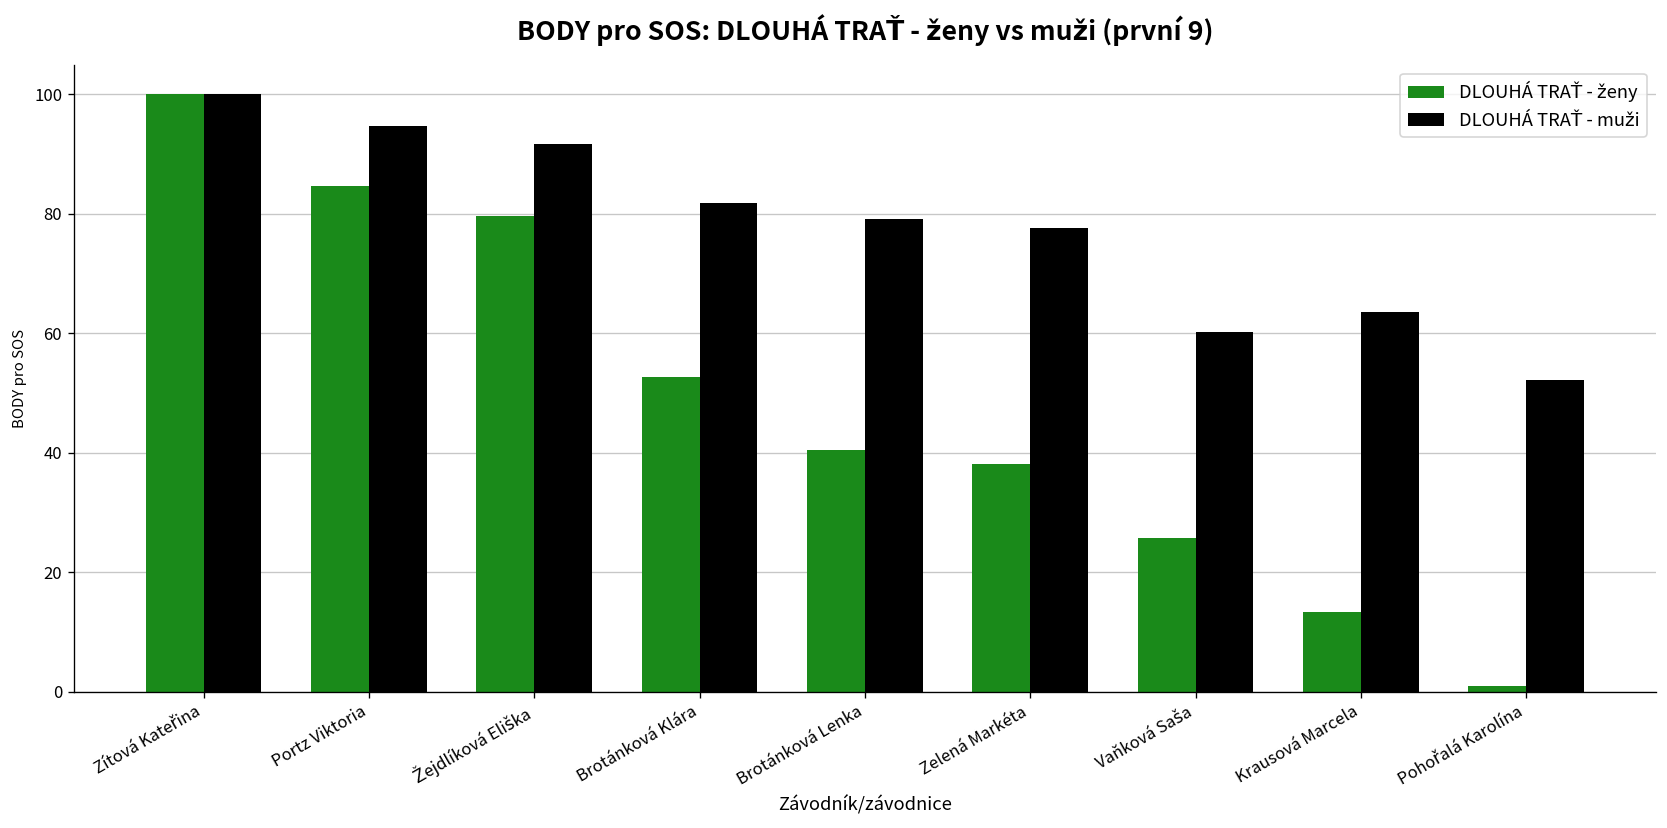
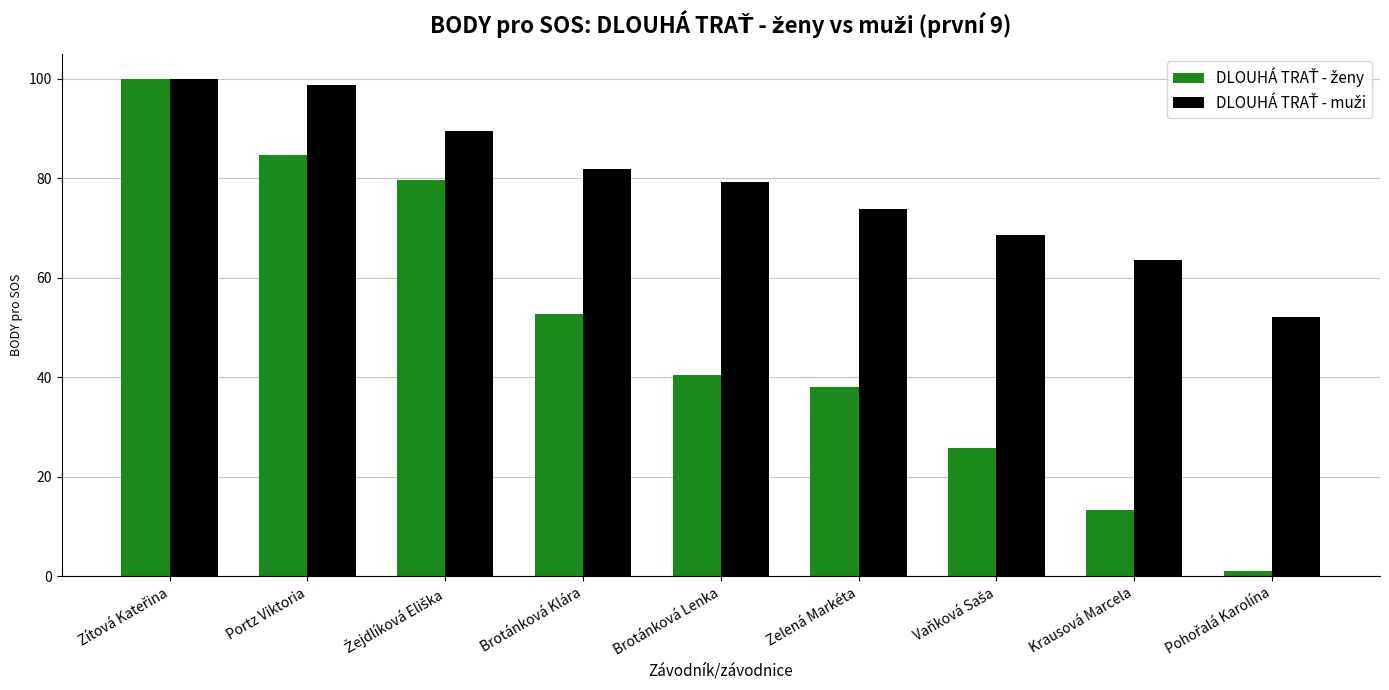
DLOUHÁ TRAŤ - muži, Portz Viktoria: 95 -> 99
DLOUHÁ TRAŤ - muži, Žejdlíková Eliška: 92 -> 90
DLOUHÁ TRAŤ - muži, Zelená Markéta: 78 -> 74
DLOUHÁ TRAŤ - muži, Vaňková Saša: 60 -> 69
